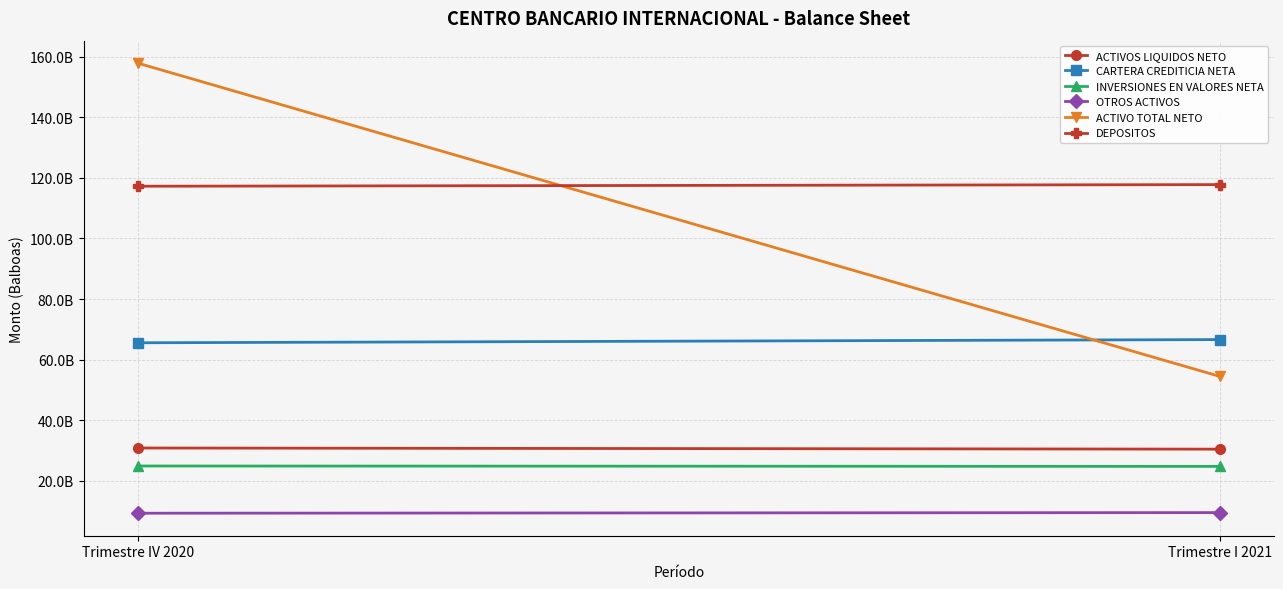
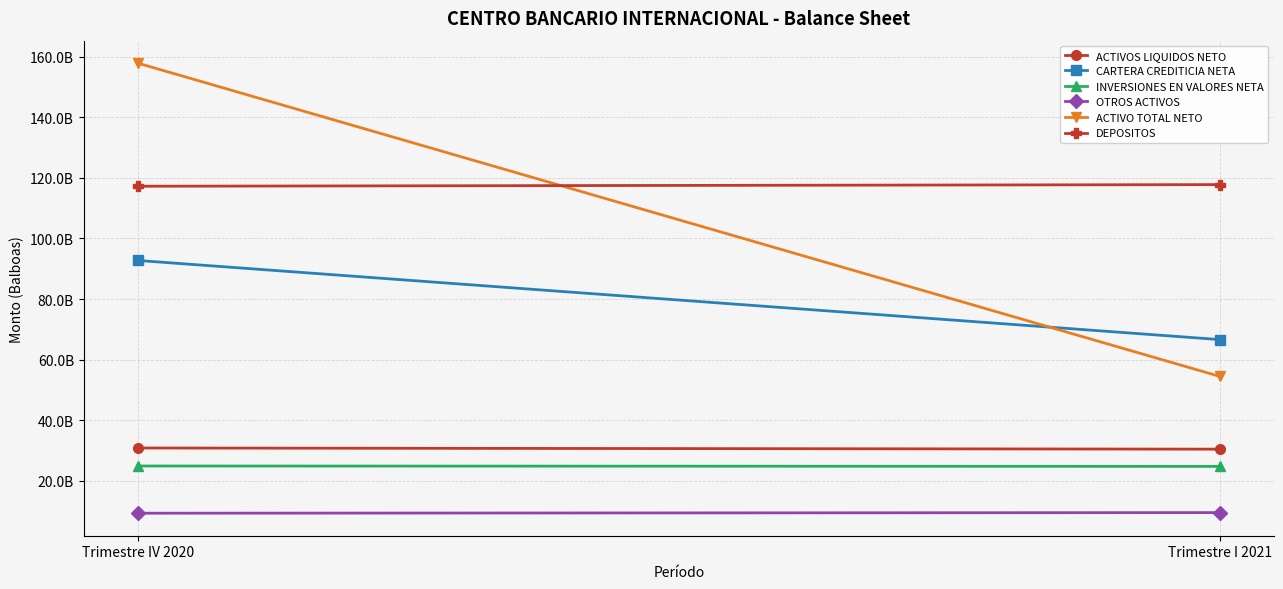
CARTERA CREDITICIA NETA, Trimestre IV 2020: 66000000000 -> 93000000000
